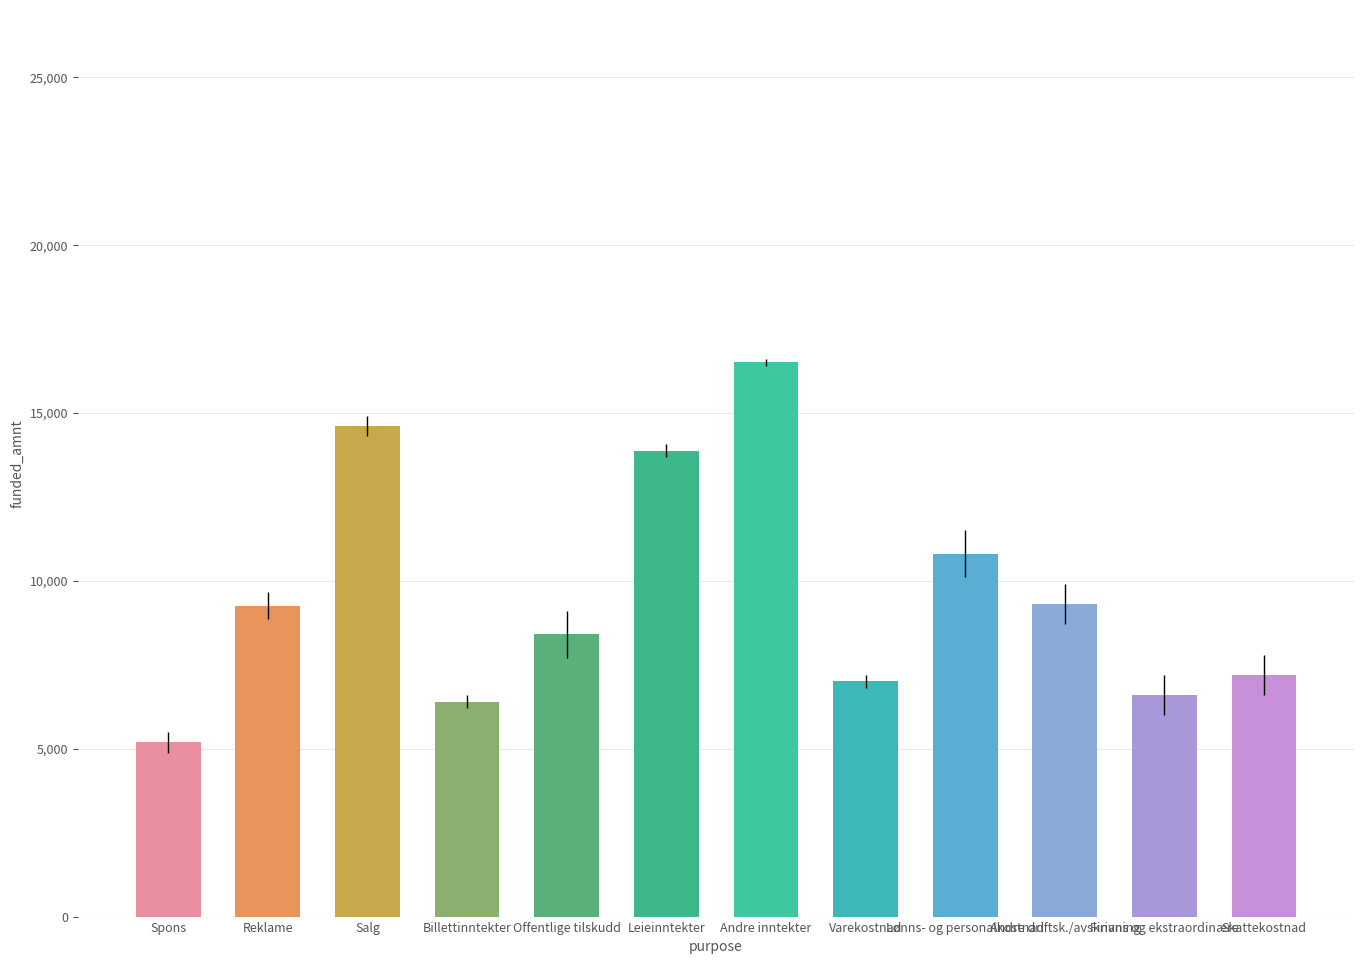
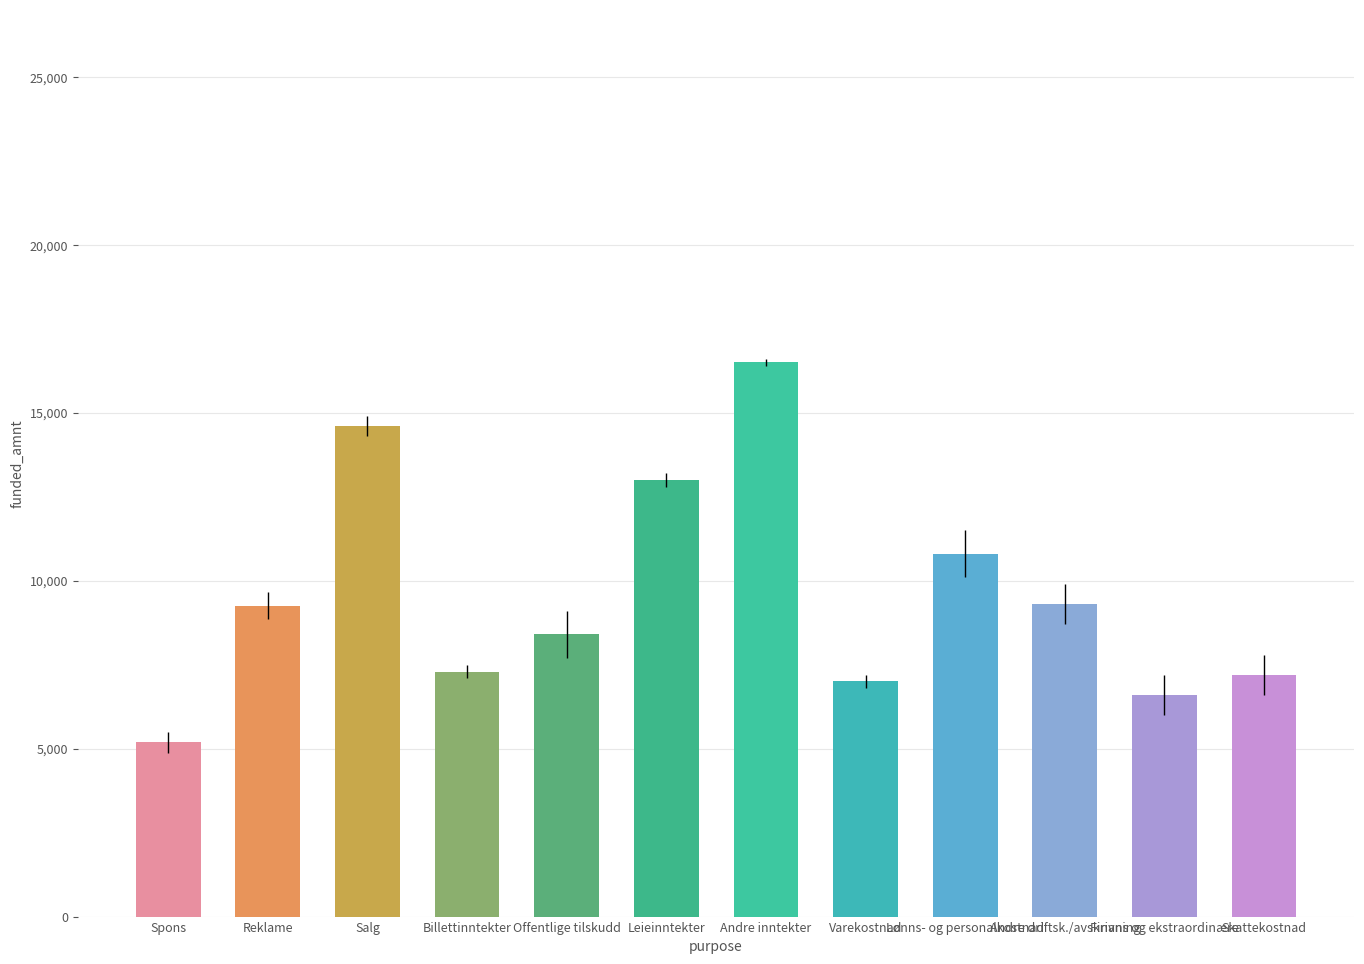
Billettinntekter: 6,400 -> 7,300
Leieinntekter: 13,900 -> 13,000
